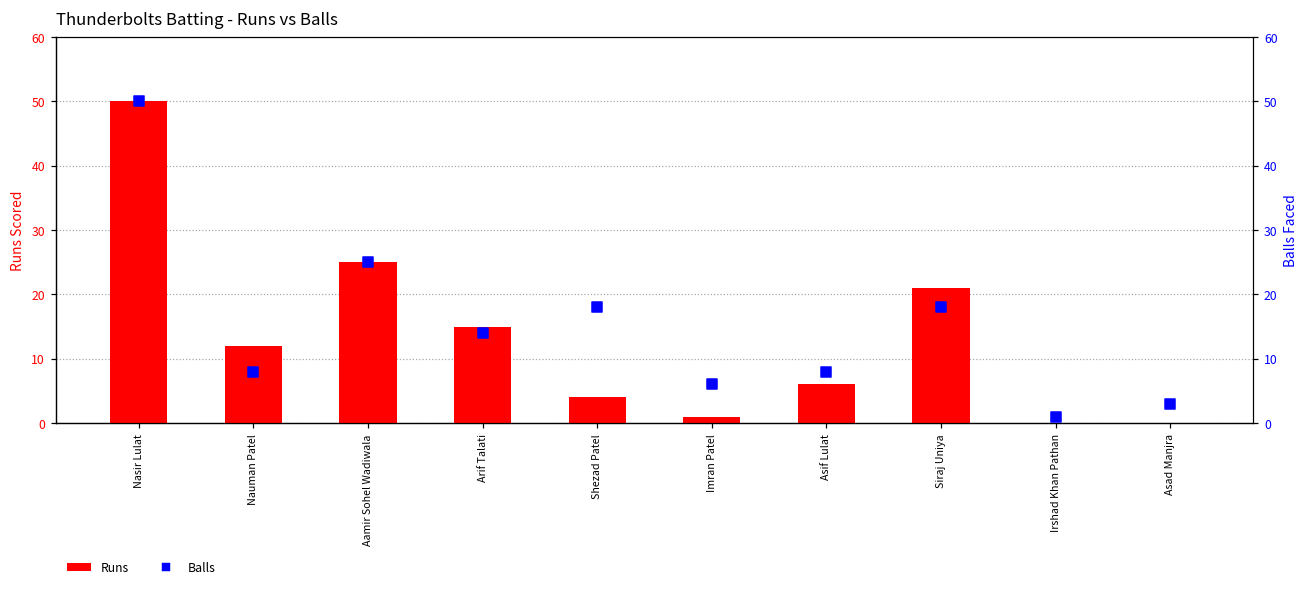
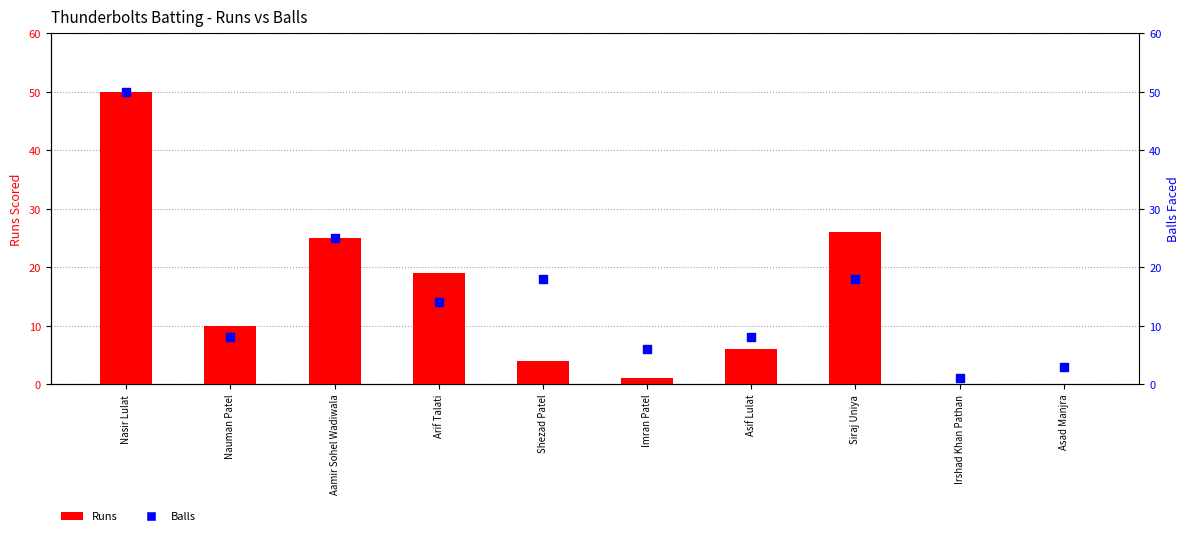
Runs, Nauman Patel: 12 -> 10
Runs, Arif Talati: 15 -> 19
Runs, Siraj Uniya: 21 -> 26
